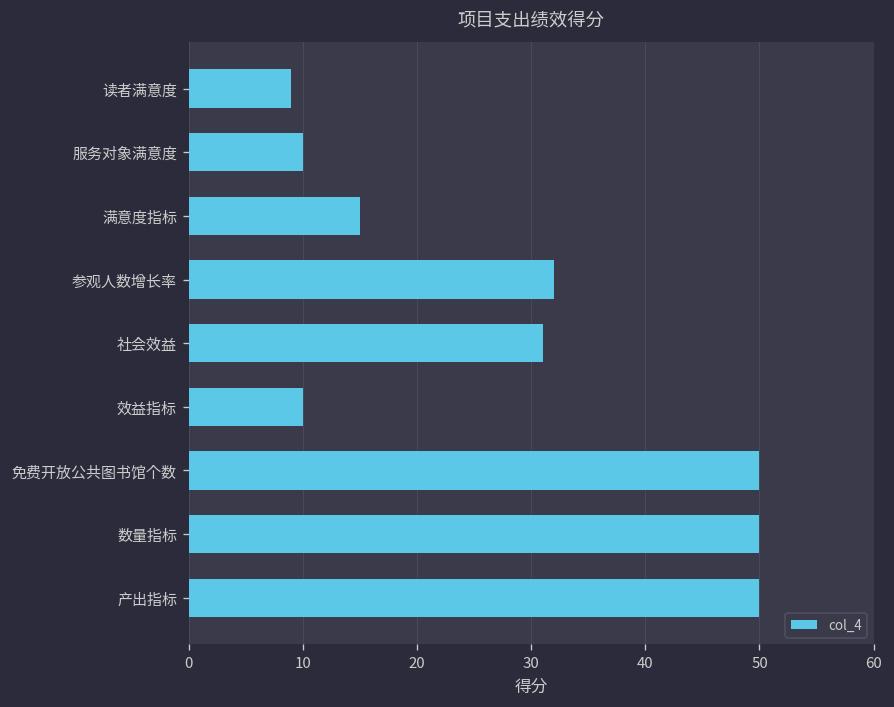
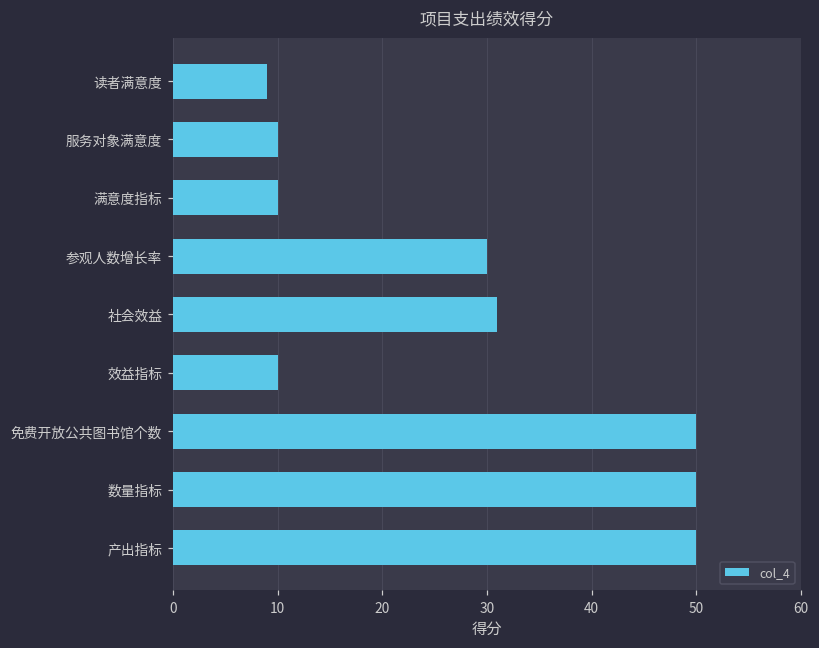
满意度指标: 15 -> 10
参观人数增长率: 32 -> 30
